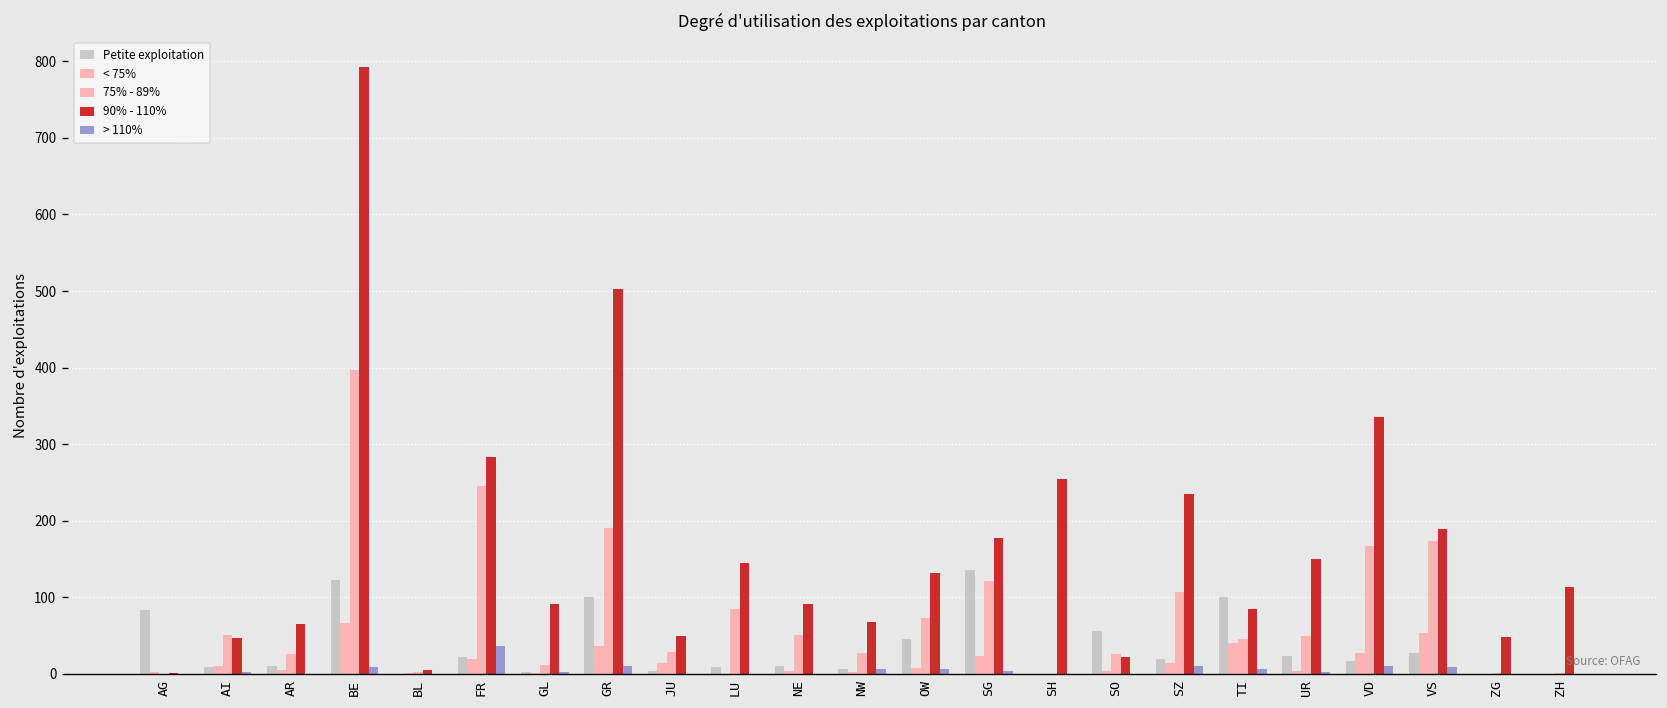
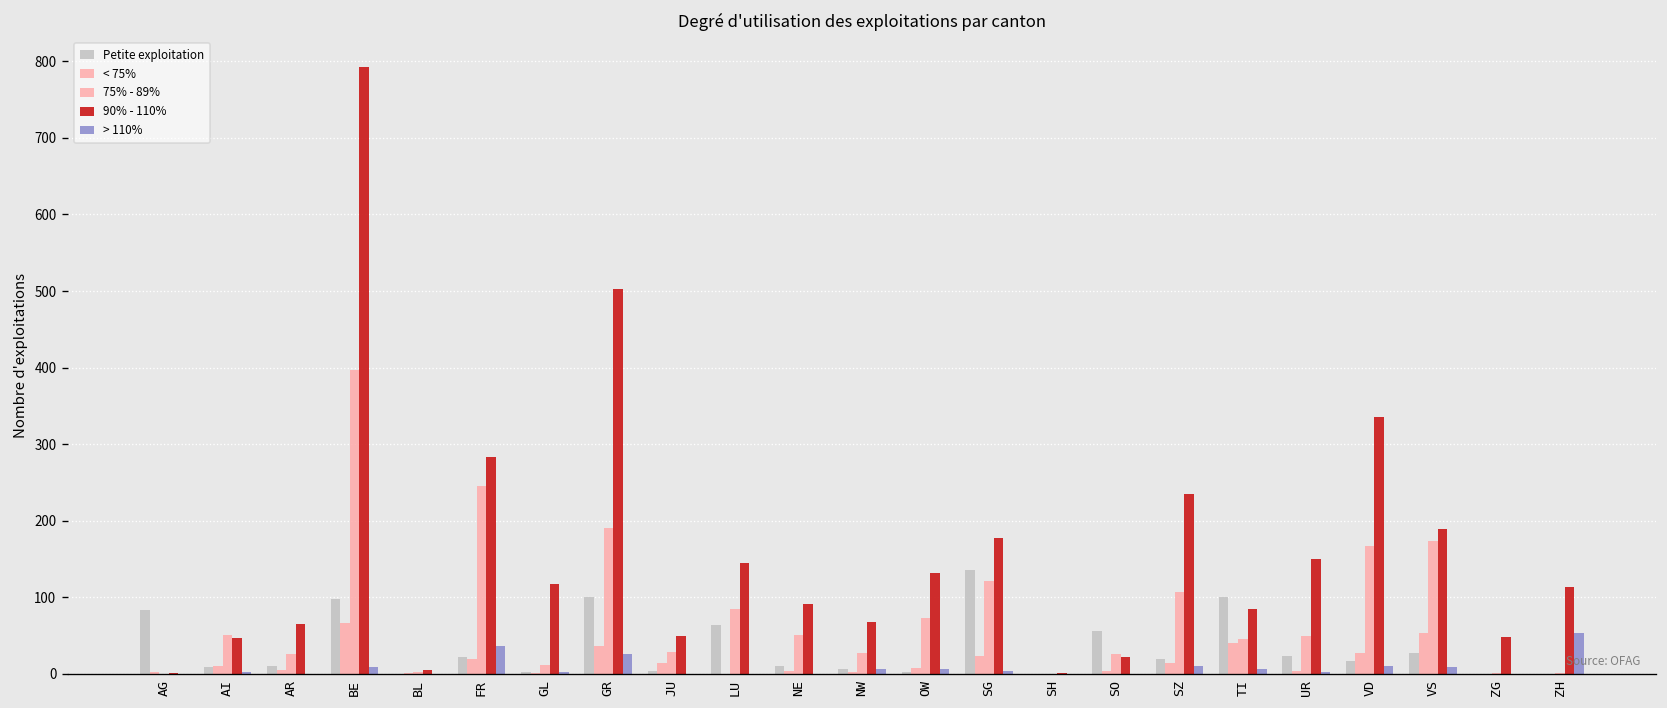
Petite exploitation, BE: 120 -> 100
90% - 110%, GL: 90 -> 120
> 110%, GR: 10 -> 30
Petite exploitation, LU: 10 -> 60
Petite exploitation, OW: 50 -> 0
90% - 110%, SH: 250 -> 0
> 110%, ZH: 0 -> 50
